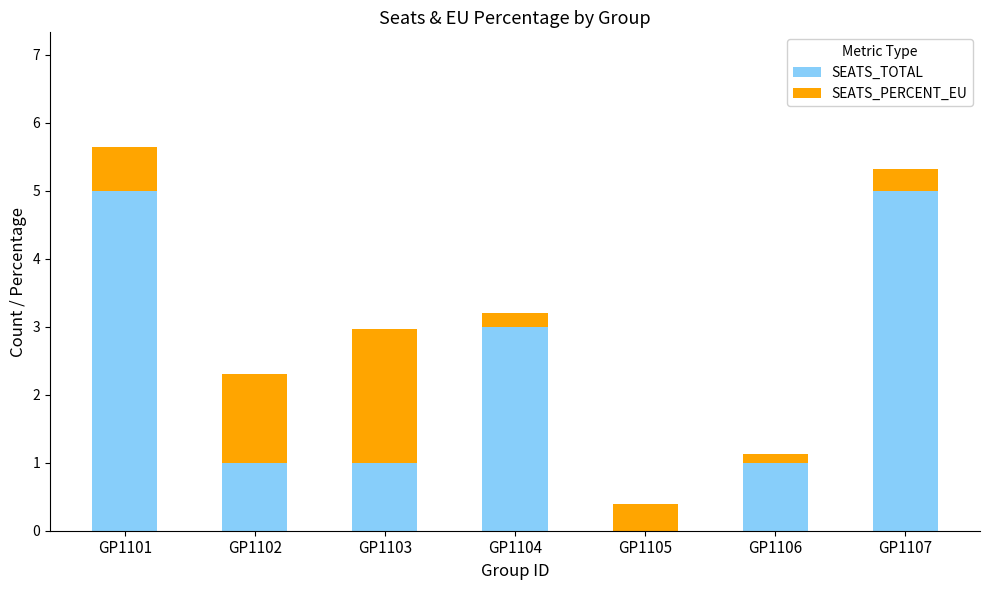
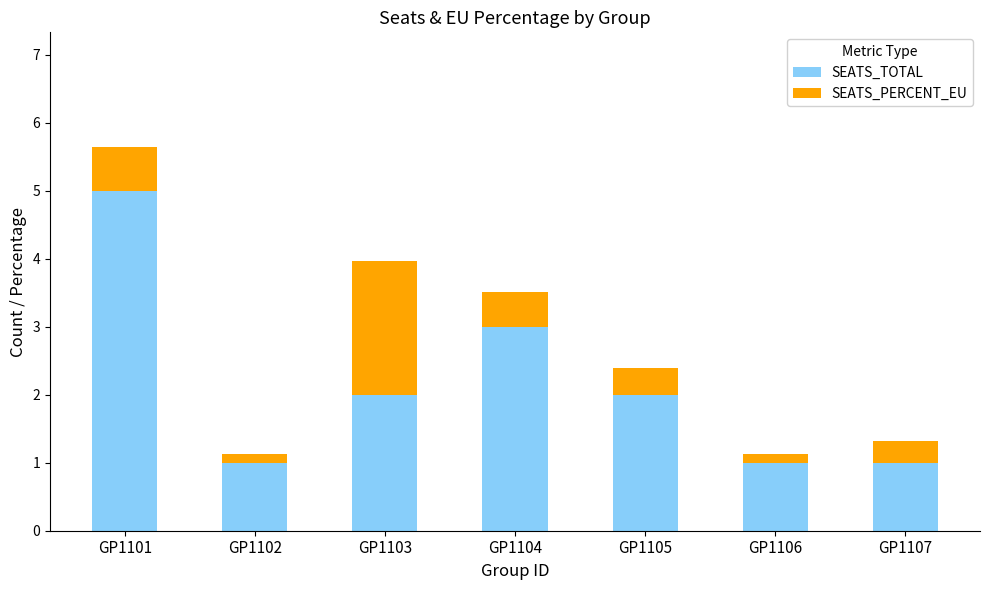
SEATS_PERCENT_EU, GP1102: 1.3 -> 0.1
SEATS_TOTAL, GP1103: 1 -> 2
SEATS_PERCENT_EU, GP1104: 0.2 -> 0.5
SEATS_TOTAL, GP1105: 0 -> 2
SEATS_TOTAL, GP1107: 5 -> 1
